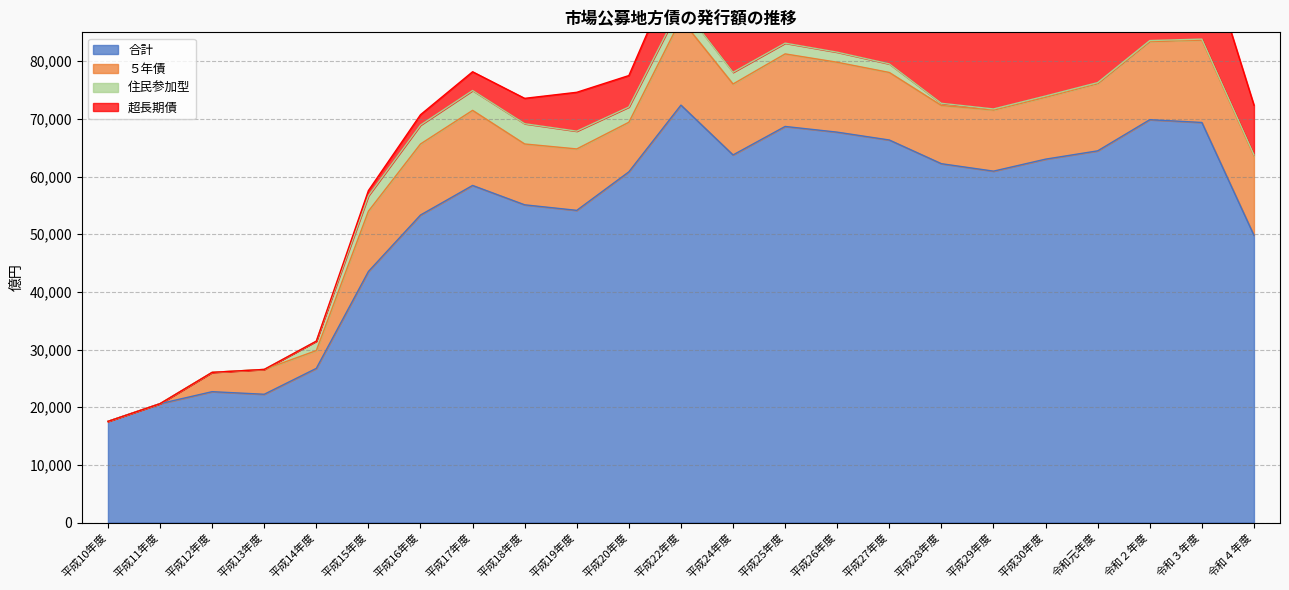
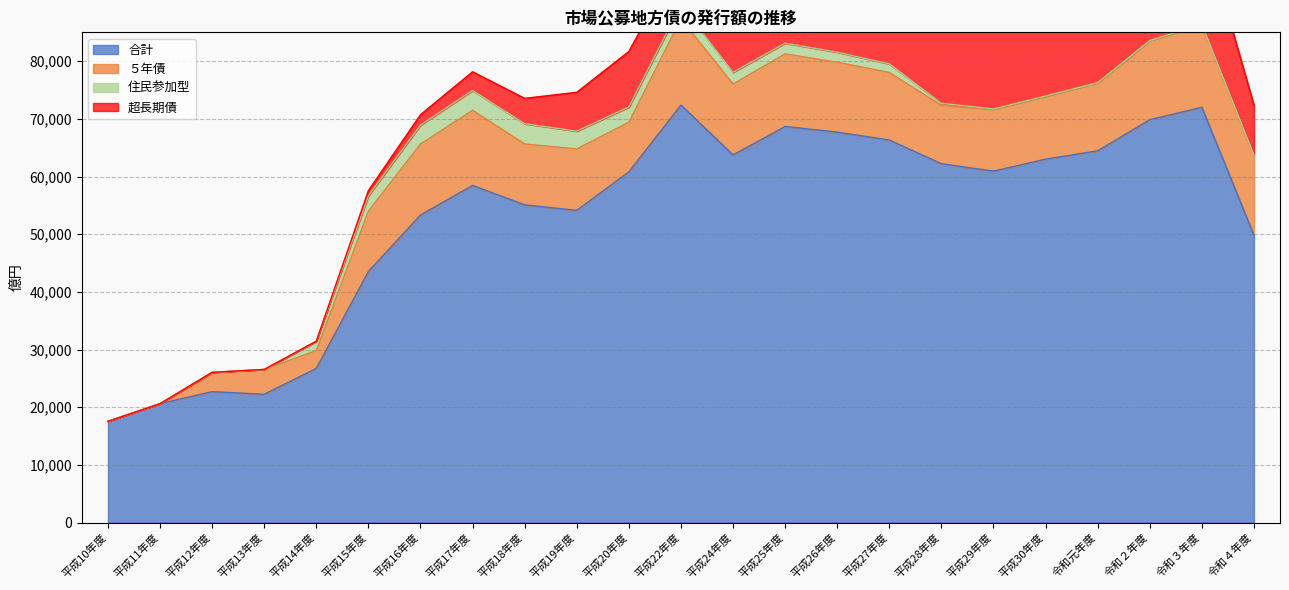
超長期債, 平成20年度: 5,000 -> 10,000
合計, 令和３年度: 69,000 -> 72,000
